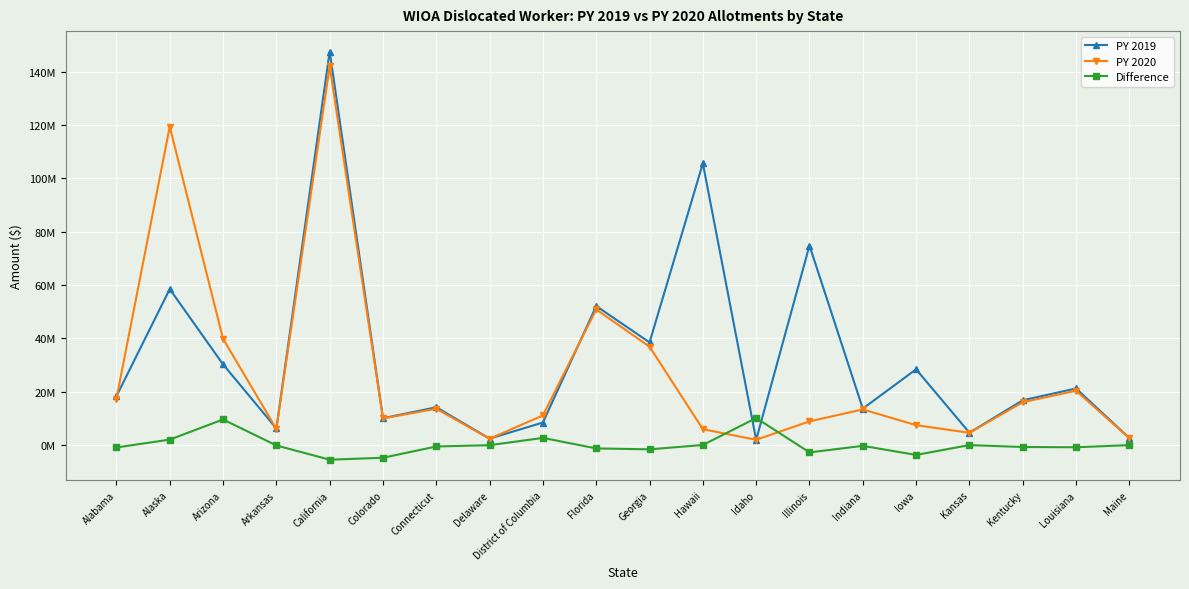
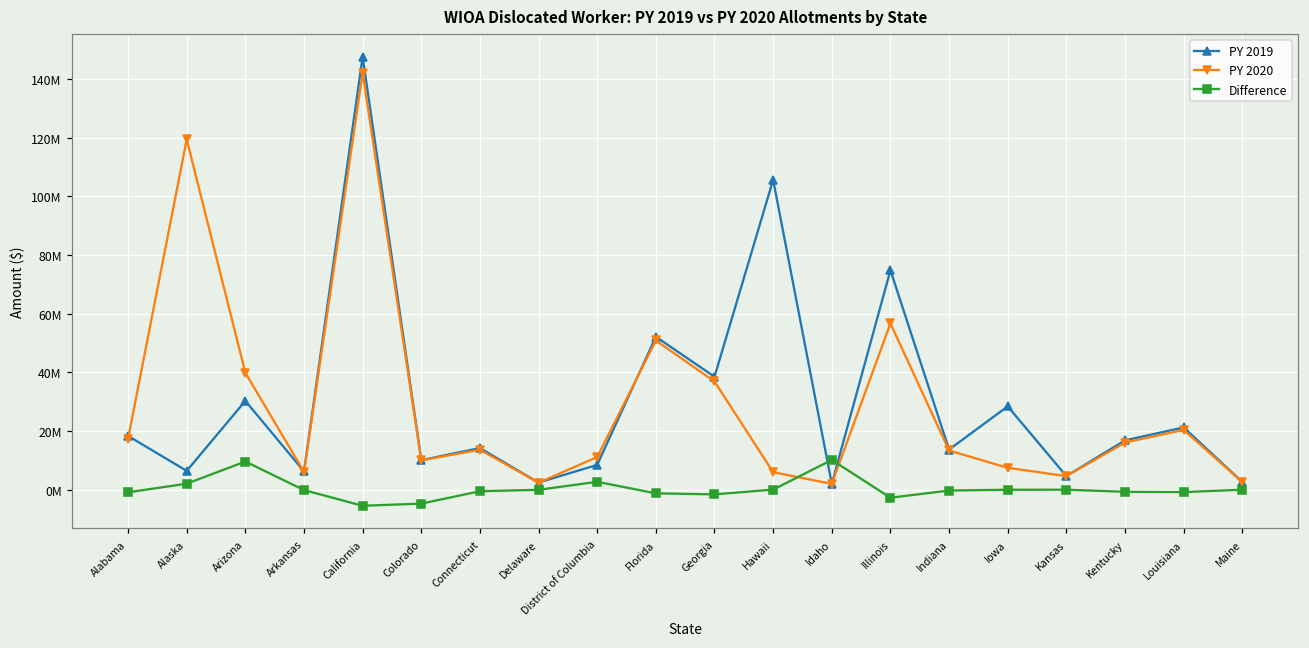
PY 2019, Alaska: 58000000 -> 6000000
PY 2020, Illinois: 9000000 -> 57000000
Difference, Iowa: -4000000 -> 0
